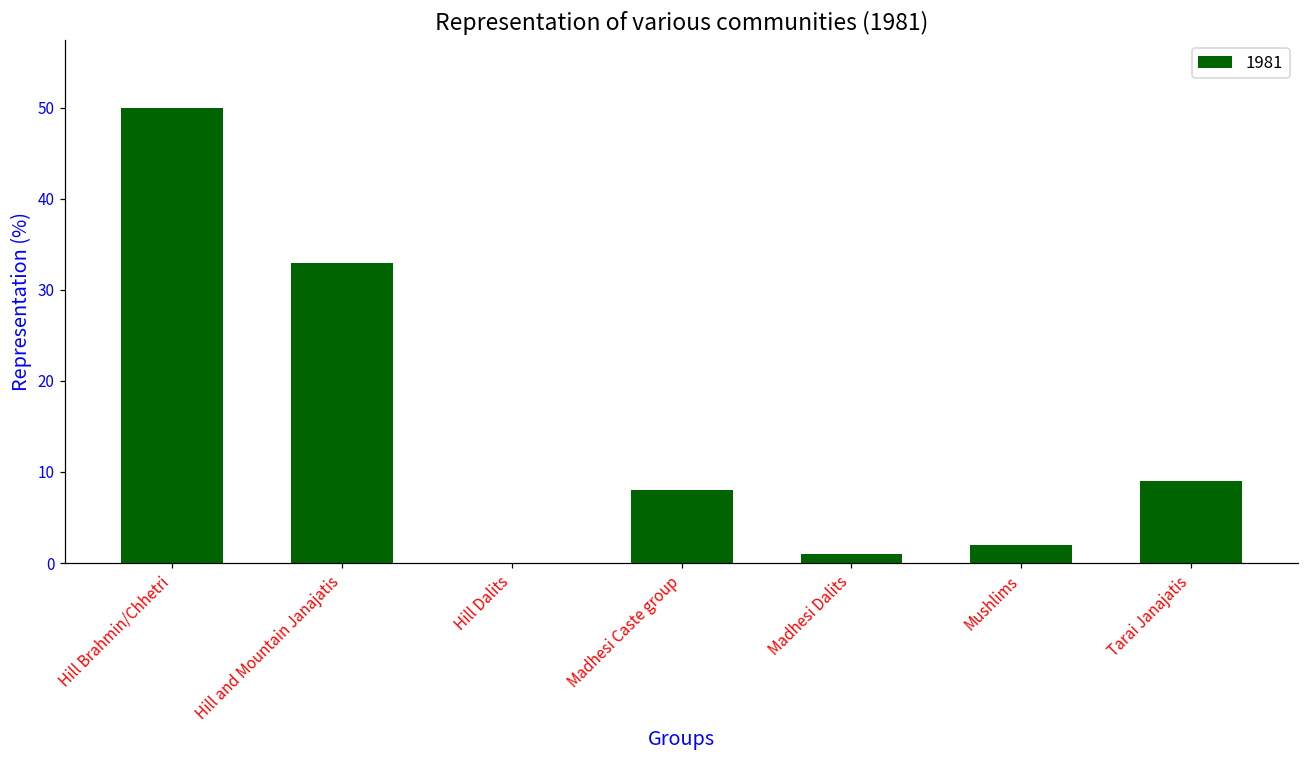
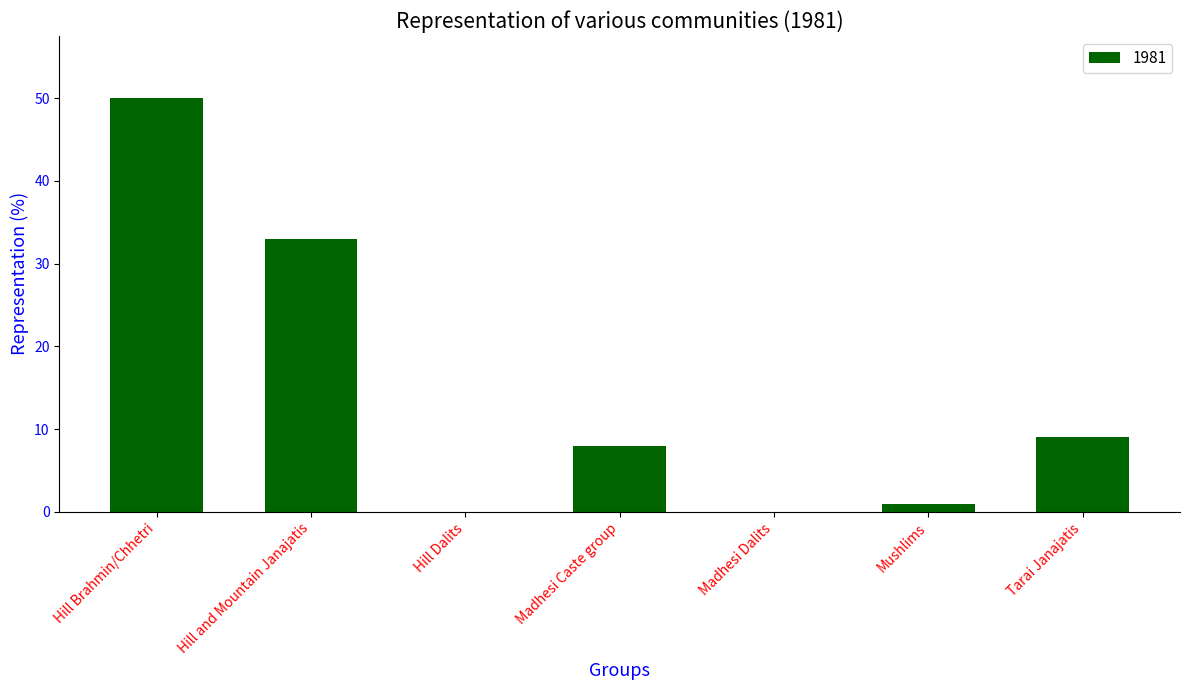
Madhesi Dalits: 1 -> 0
Mushlims: 2 -> 1
